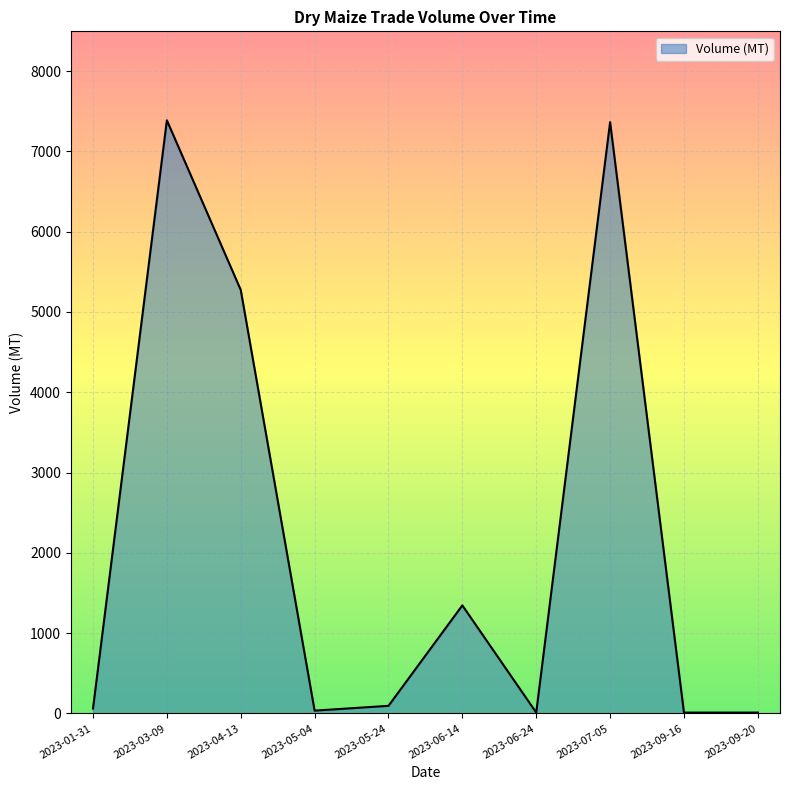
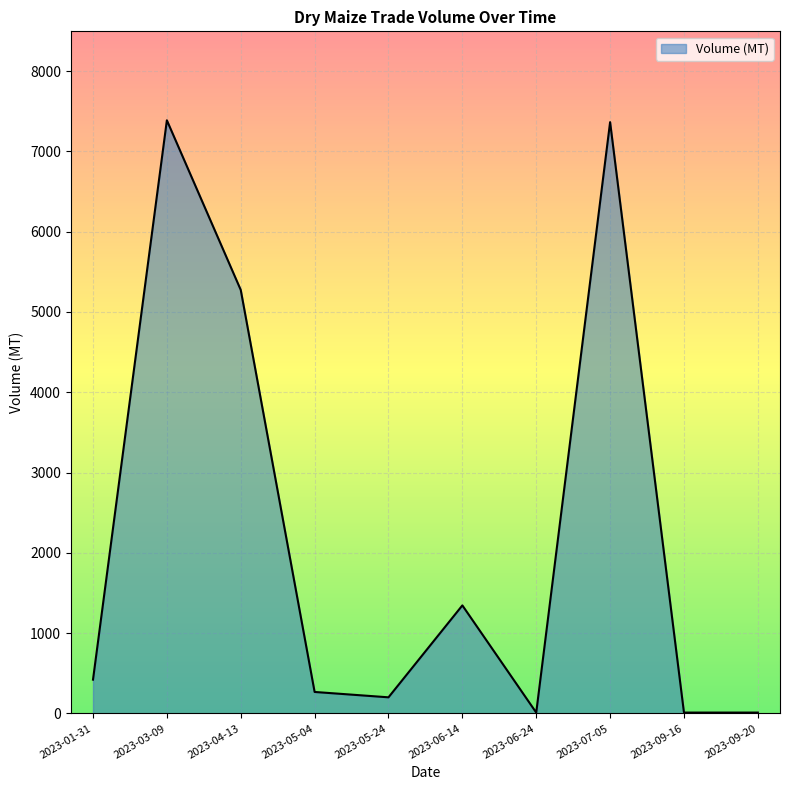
2023-01-31: 100 -> 400
2023-05-04: 0 -> 300
2023-05-24: 100 -> 200
